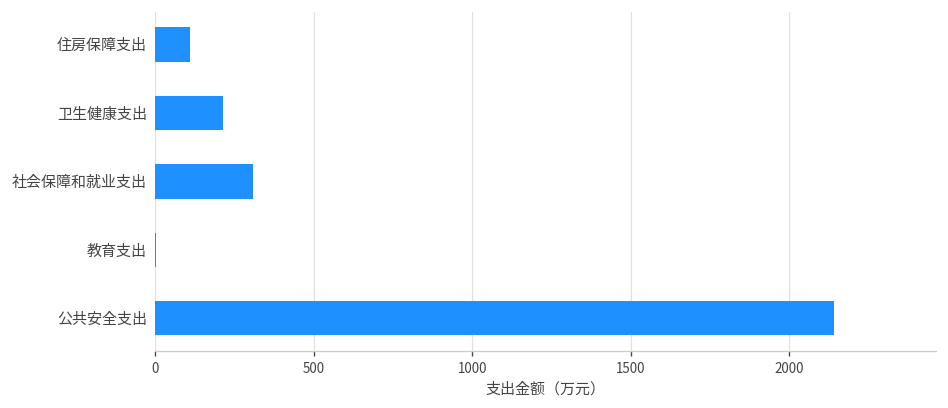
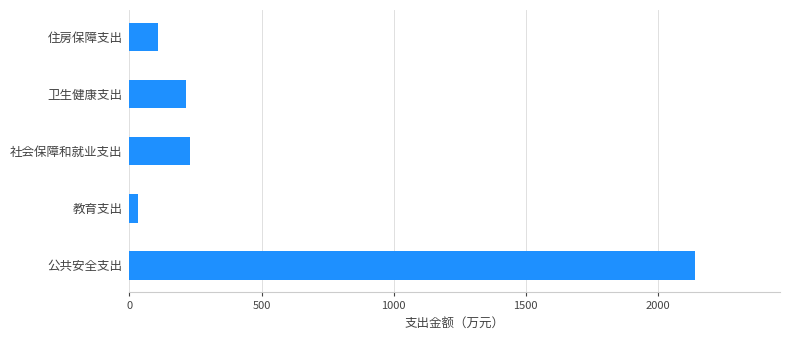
社会保障和就业支出: 310 -> 230
教育支出: 0 -> 30
